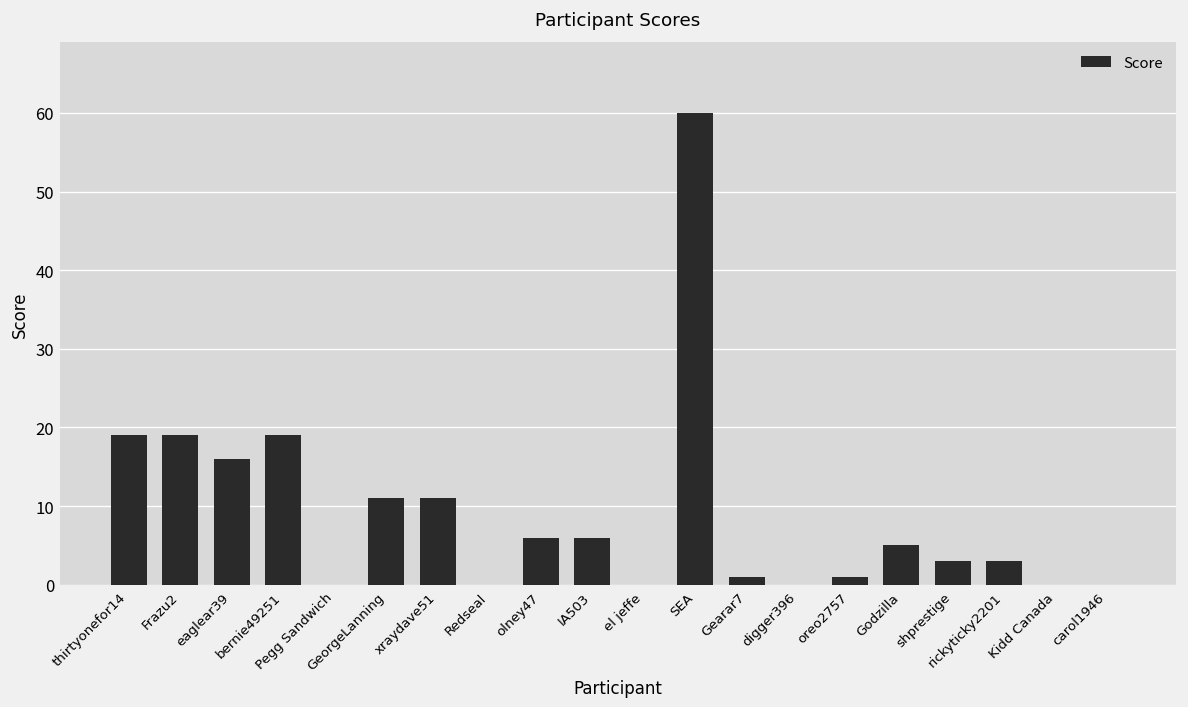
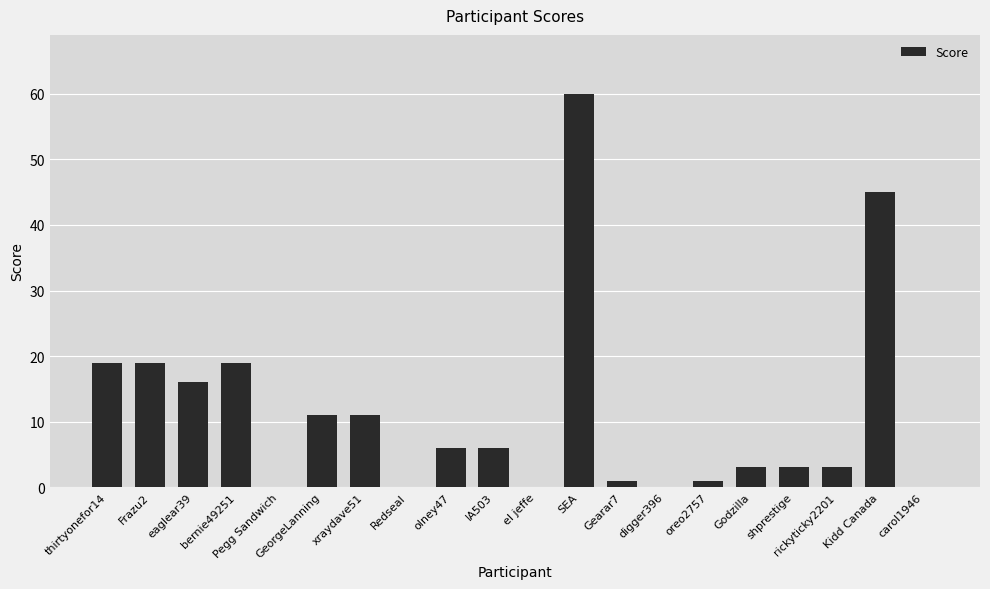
Godzilla: 5 -> 3
Kidd Canada: 0 -> 45
